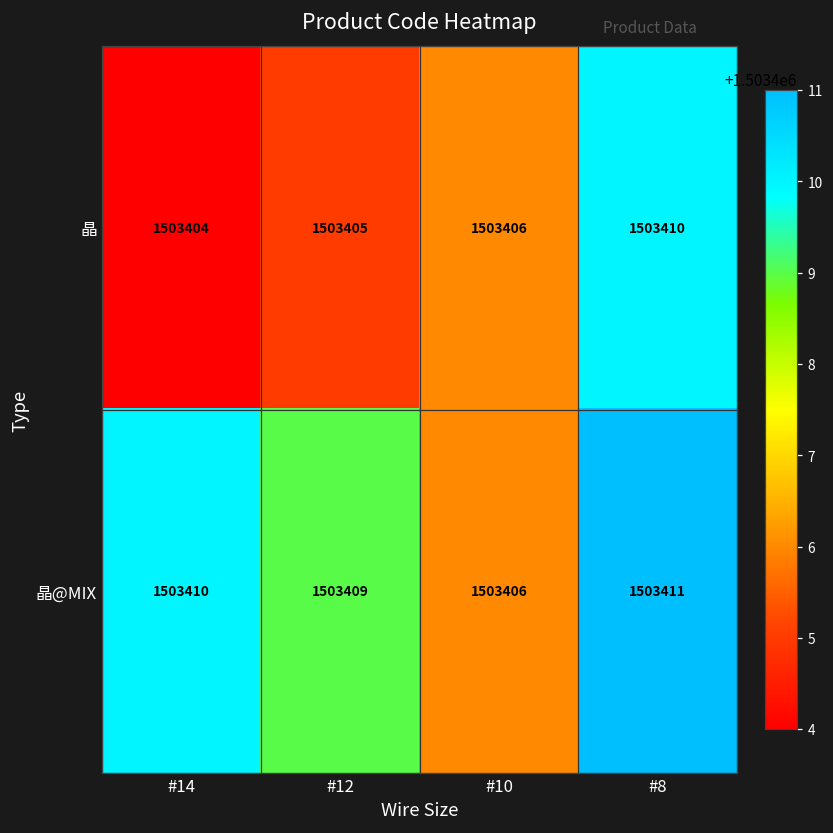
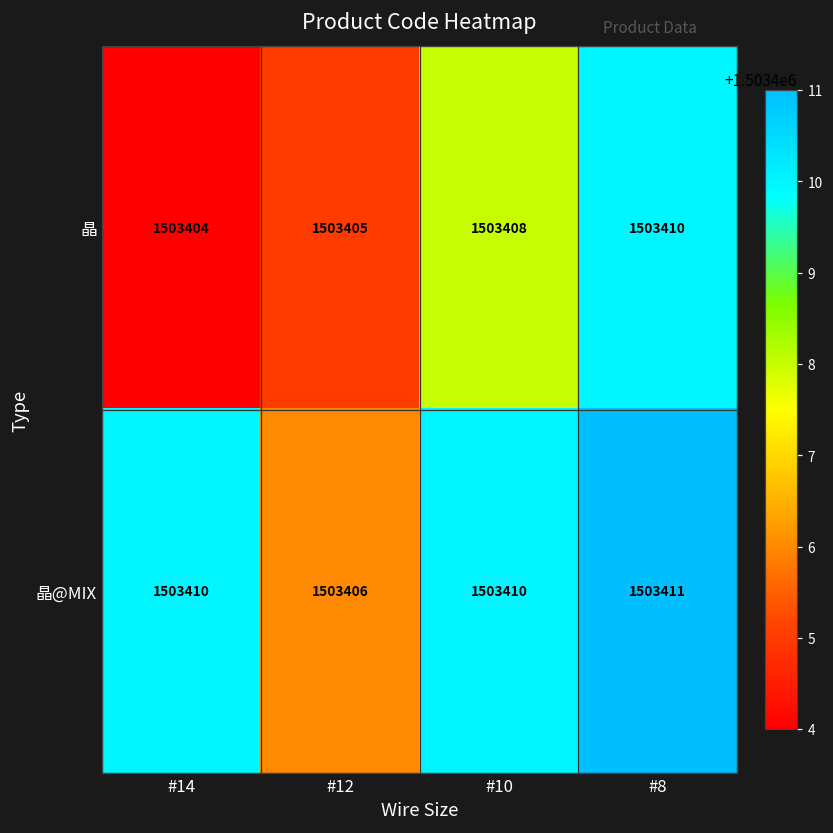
晶, #10: 1503406 -> 1503408
晶@MIX, #12: 1503409 -> 1503406
晶@MIX, #10: 1503406 -> 1503410
